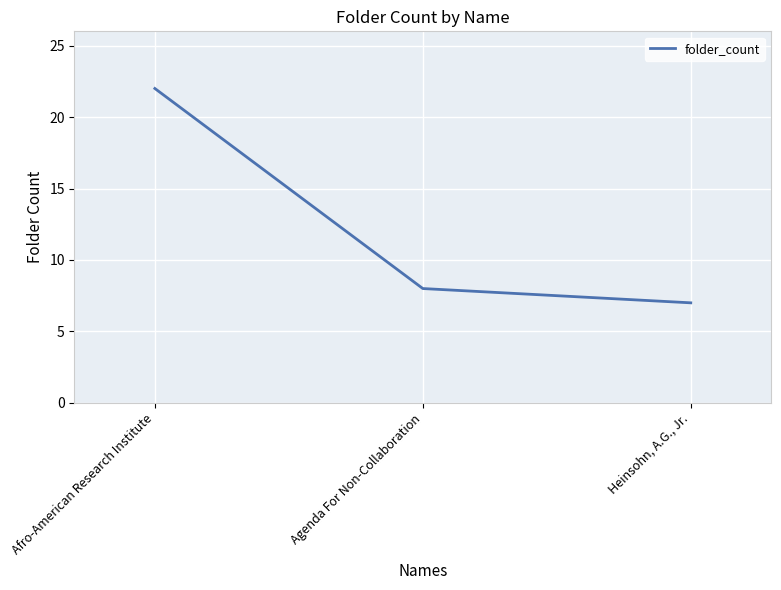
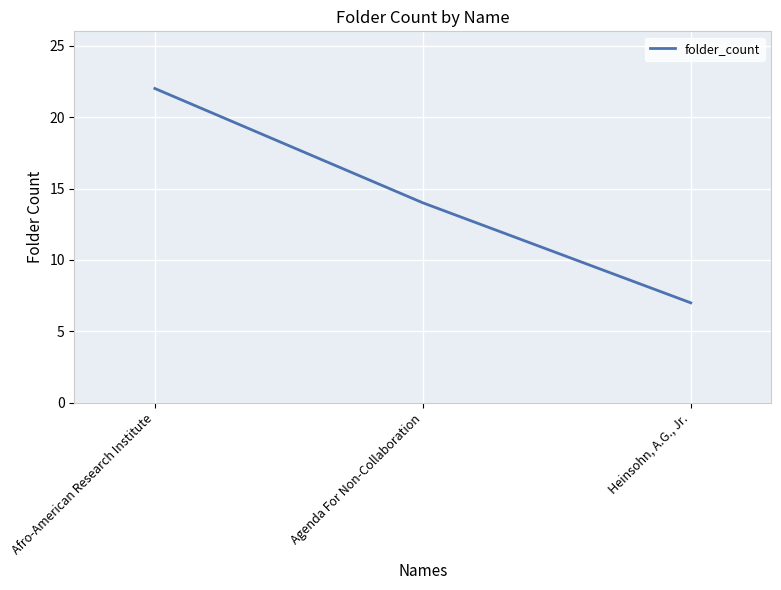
Agenda For Non-Collaboration: 8 -> 14
